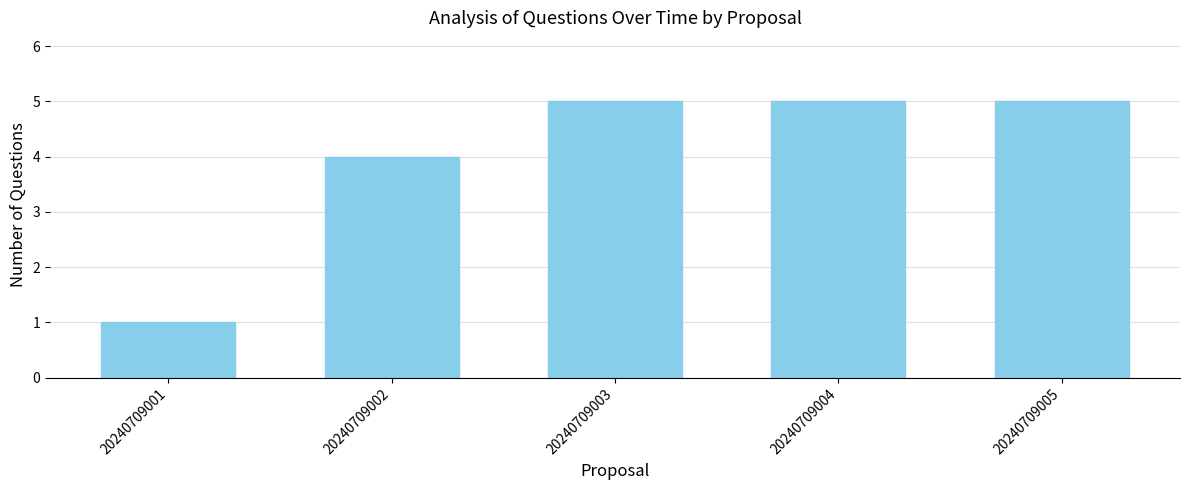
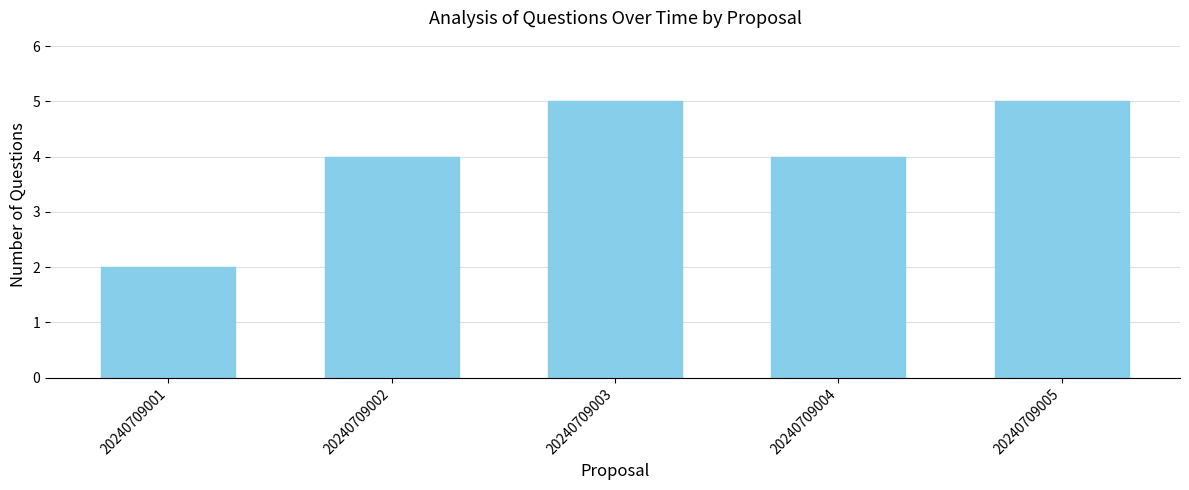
20240709001: 1 -> 2
20240709004: 5 -> 4
